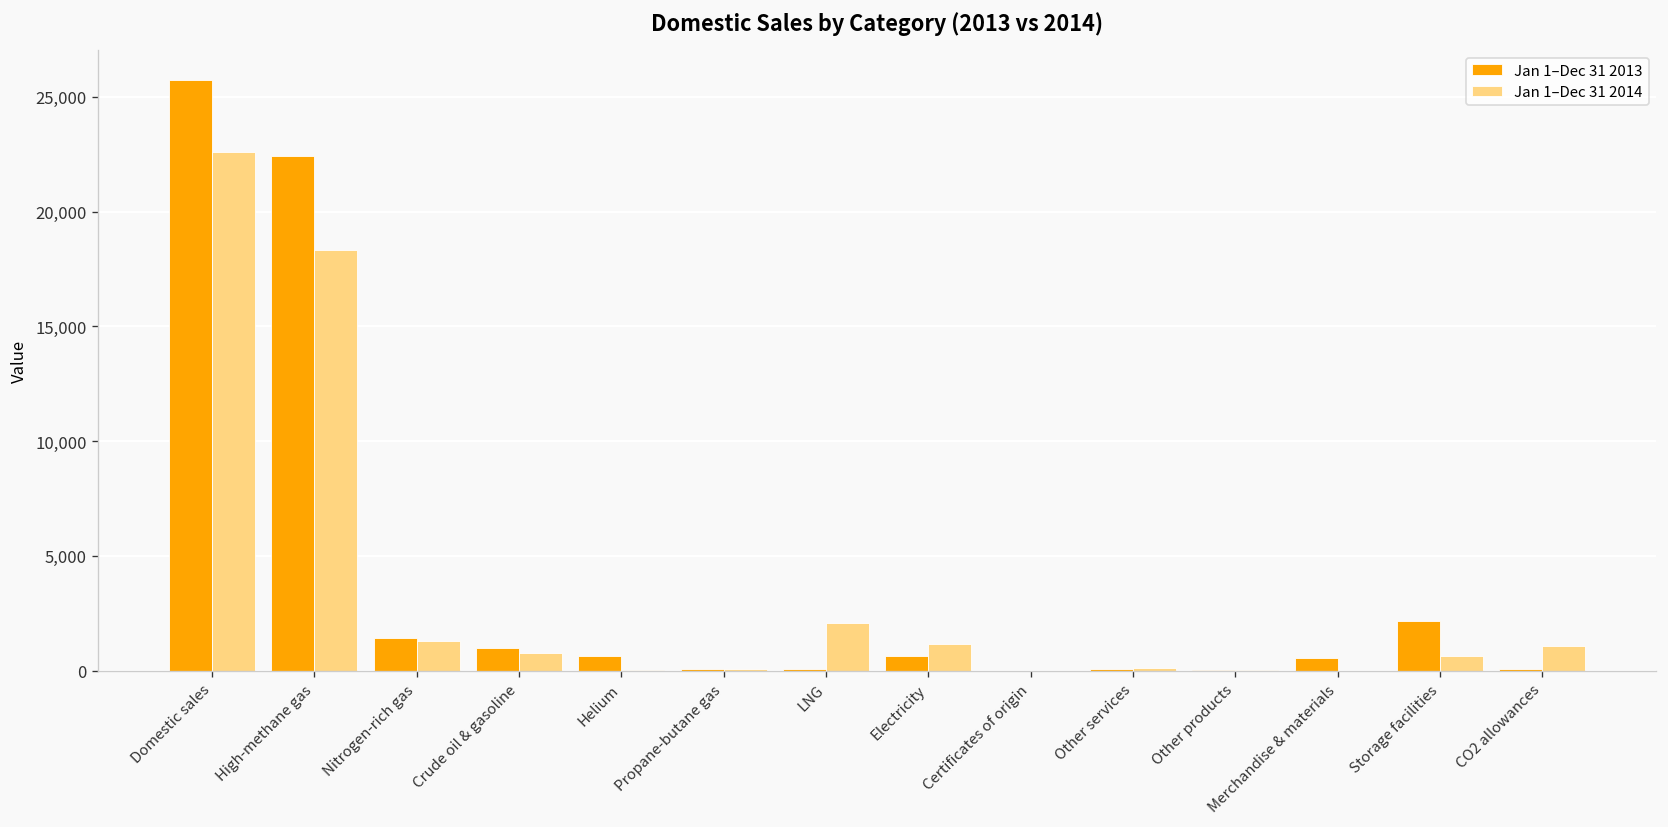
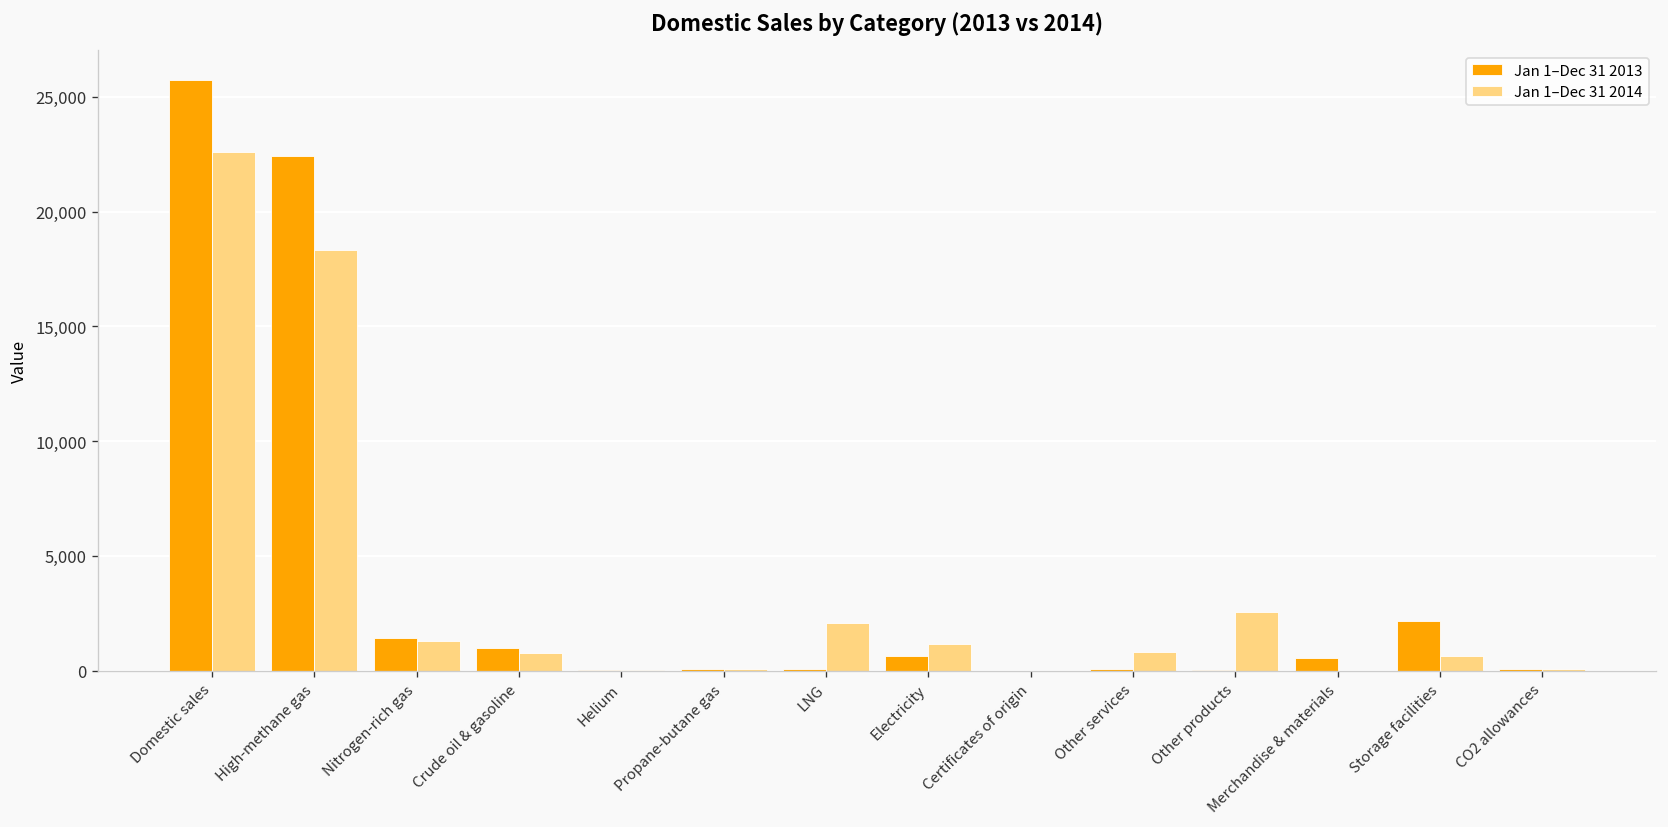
Jan 1–Dec 31 2013, Helium: 600 -> 0
Jan 1–Dec 31 2014, Other services: 100 -> 800
Jan 1–Dec 31 2014, Other products: 0 -> 2,600
Jan 1–Dec 31 2014, CO2 allowances: 1,100 -> 100
